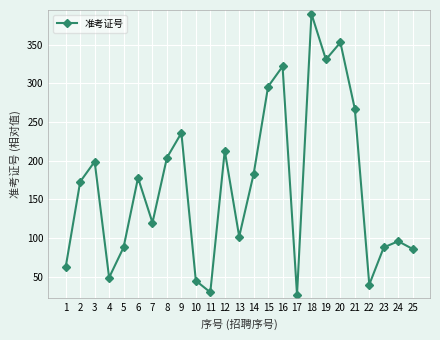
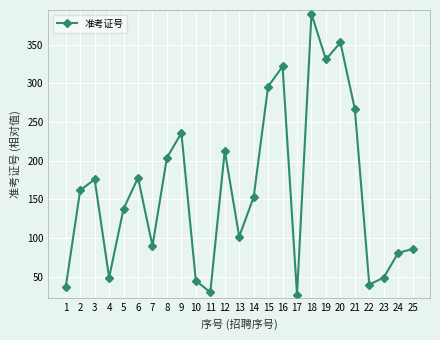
1: 60 -> 40
2: 170 -> 160
3: 200 -> 180
5: 90 -> 140
7: 120 -> 90
14: 180 -> 150
23: 90 -> 50
24: 100 -> 80
